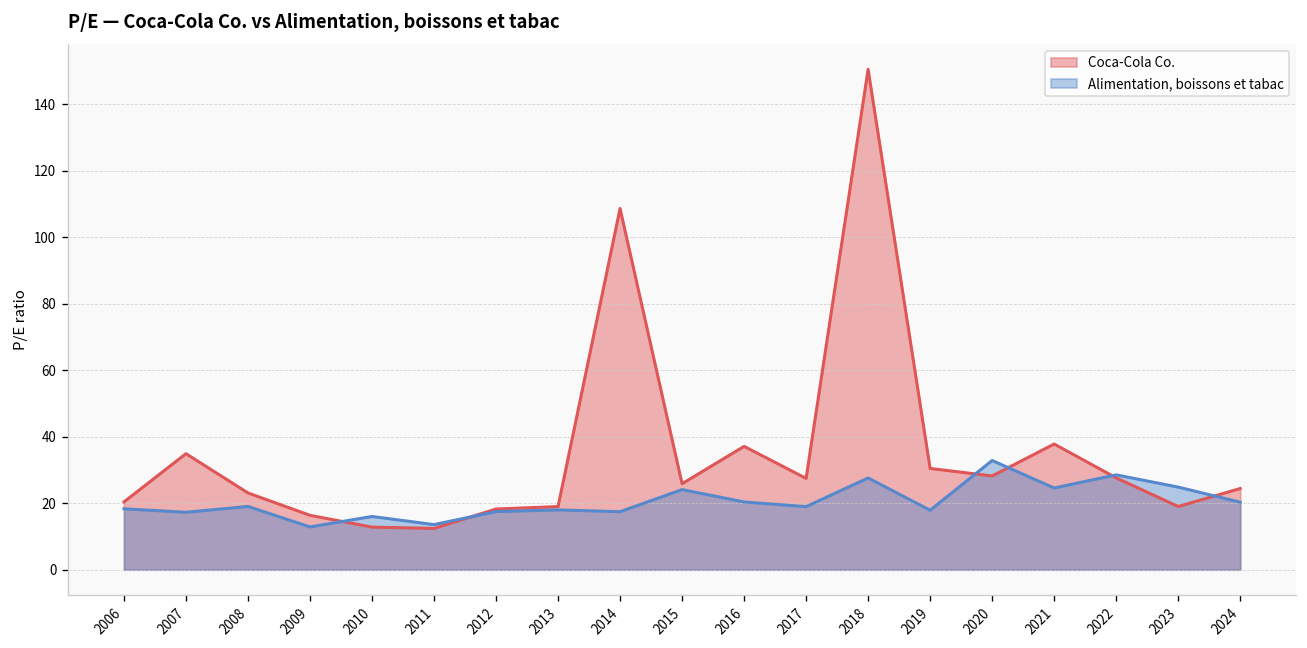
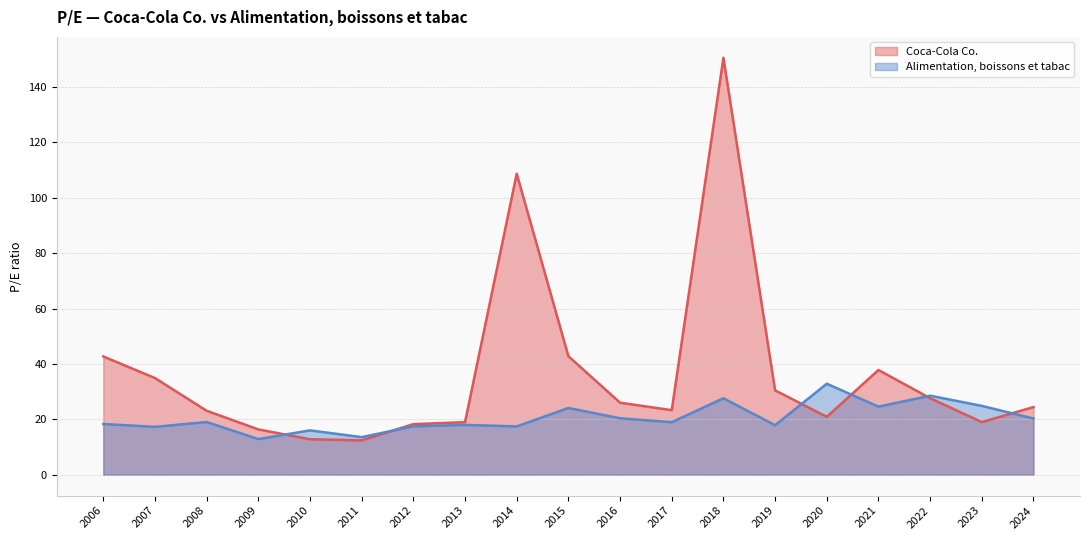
Coca-Cola Co., 2006: 20 -> 43
Coca-Cola Co., 2015: 26 -> 43
Coca-Cola Co., 2016: 37 -> 26
Coca-Cola Co., 2017: 27 -> 23
Coca-Cola Co., 2020: 28 -> 21
